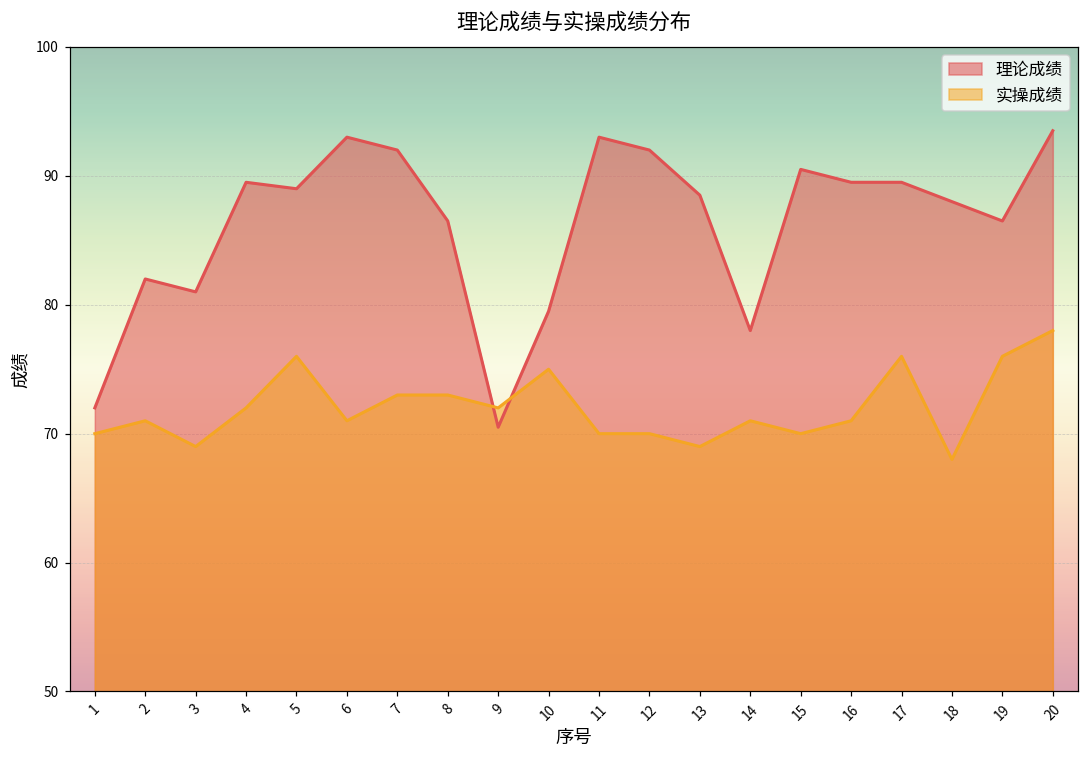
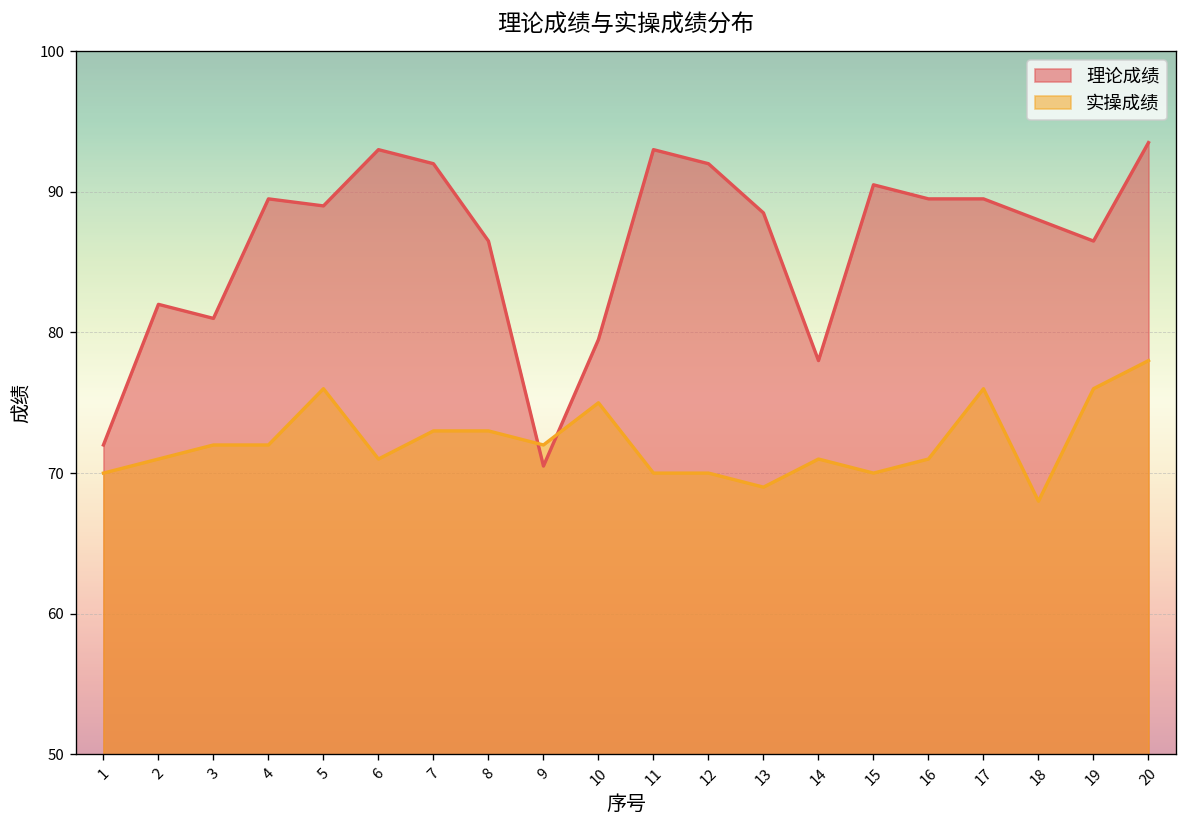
实操成绩, 3: 69 -> 72
